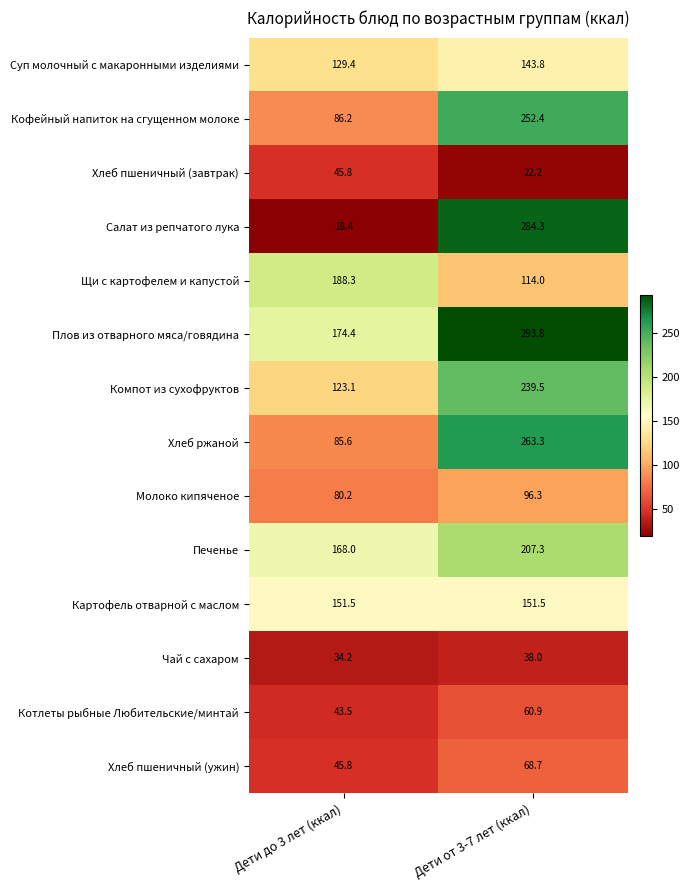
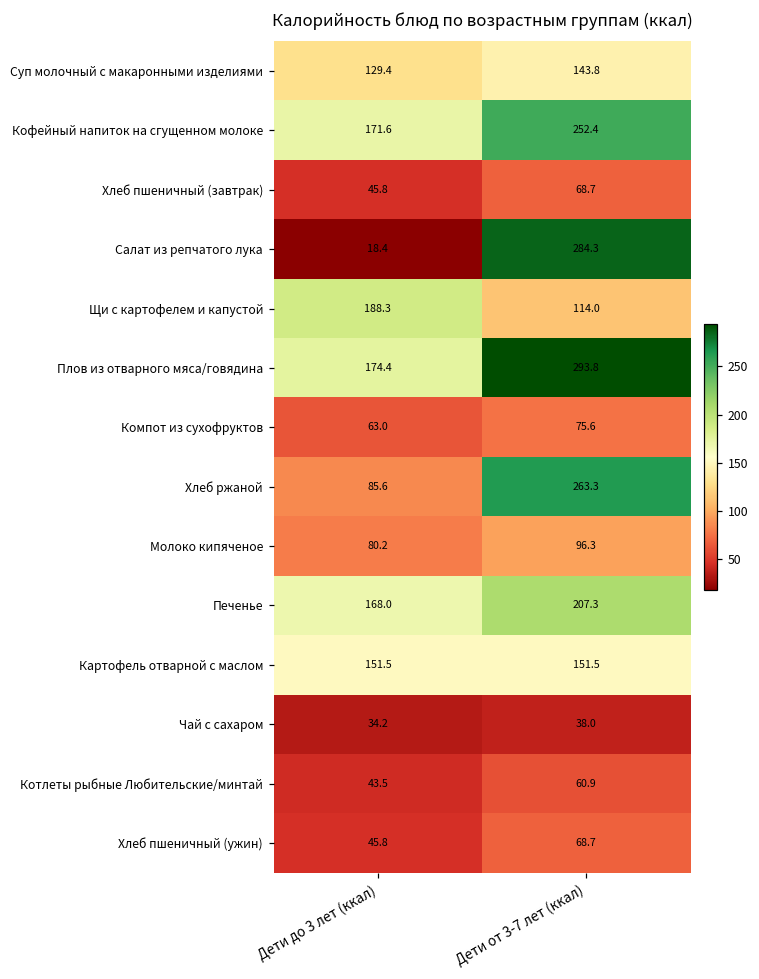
Кофейный напиток на сгущенном молоке, Дети до 3 лет (ккал): 86.2 -> 171.6
Хлеб пшеничный (завтрак), Дети от 3-7 лет (ккал): 22.2 -> 68.7
Компот из сухофруктов, Дети до 3 лет (ккал): 123.1 -> 63.0
Компот из сухофруктов, Дети от 3-7 лет (ккал): 239.5 -> 75.6
